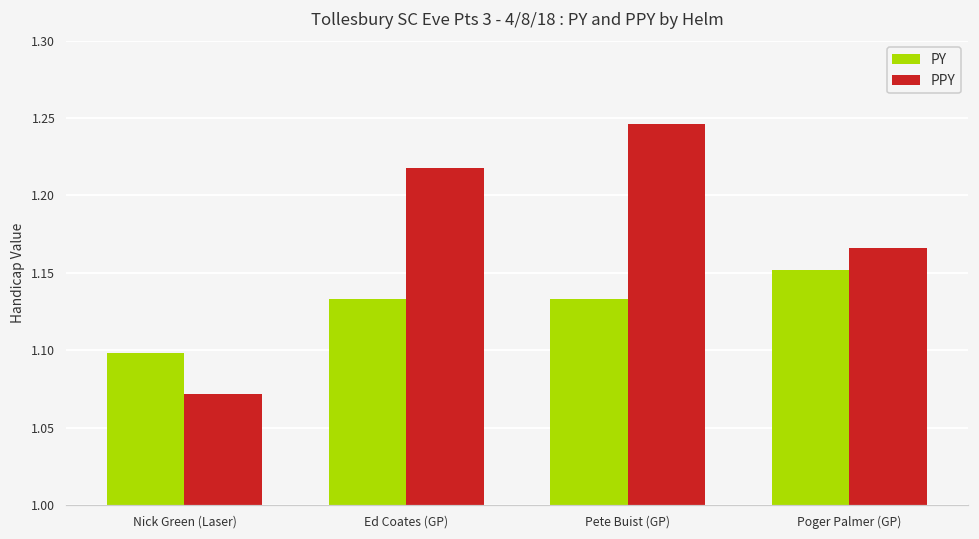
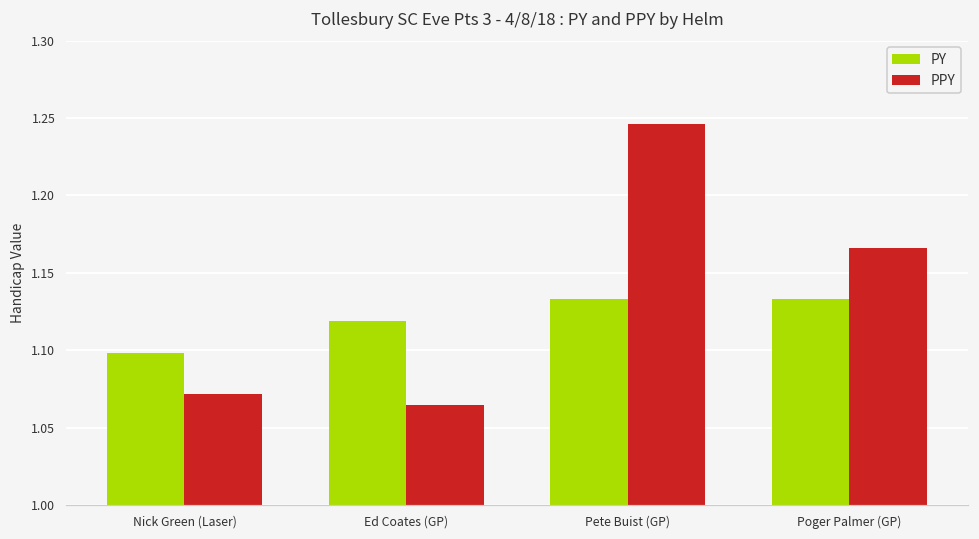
PY, Ed Coates (GP): 1.133 -> 1.119
PPY, Ed Coates (GP): 1.218 -> 1.065
PY, Poger Palmer (GP): 1.152 -> 1.133
